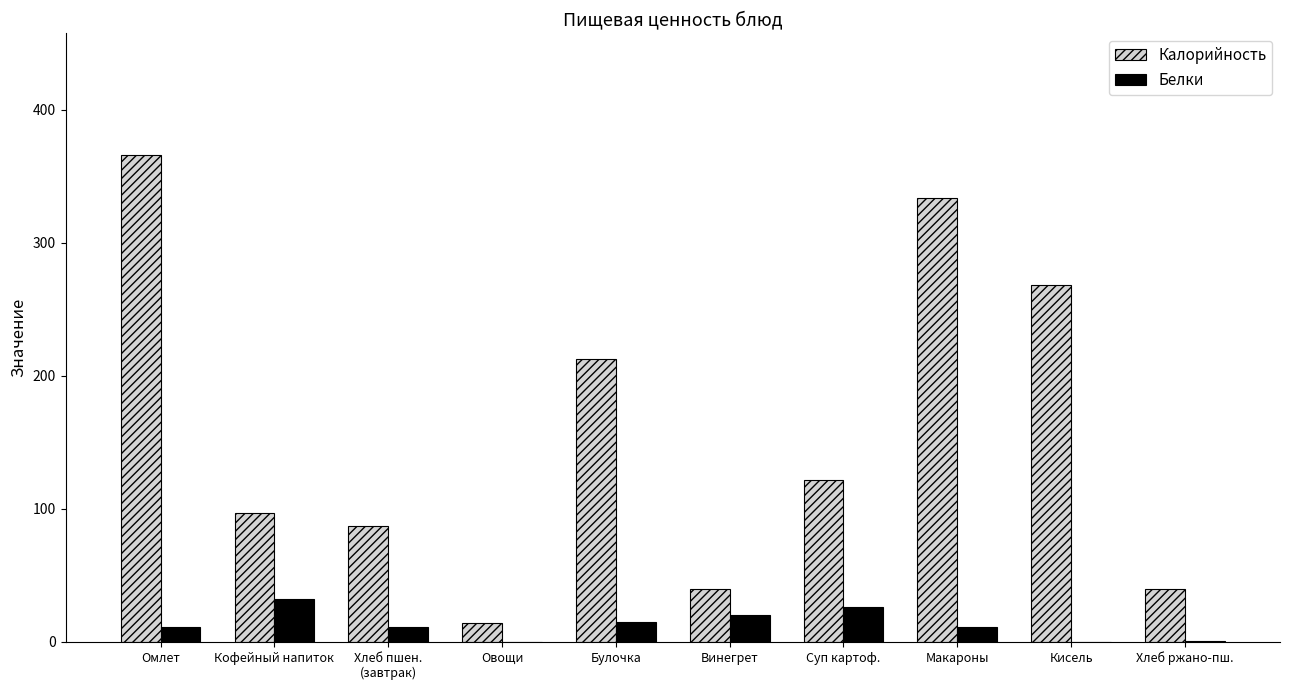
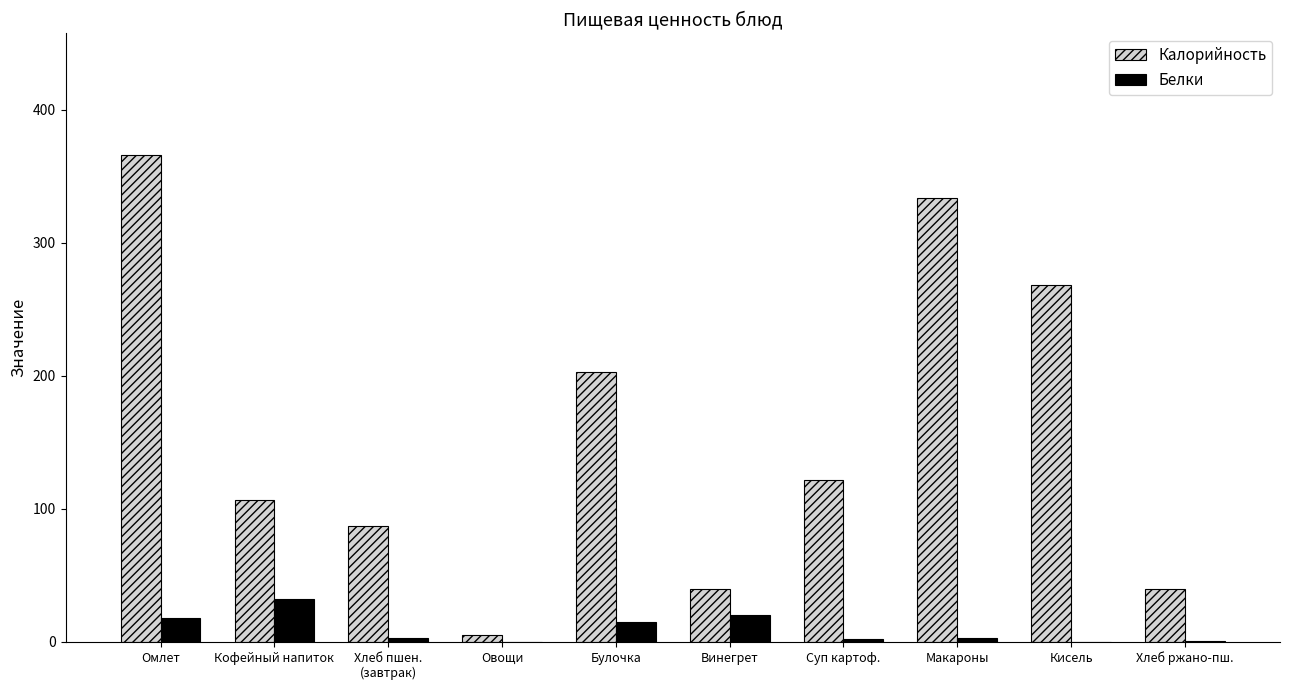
Белки, Омлет: 11 -> 18
Калорийность, Кофейный напиток: 97 -> 107
Белки, Хлеб пшен. (завтрак): 11 -> 3
Калорийность, Овощи: 14 -> 5
Калорийность, Булочка: 213 -> 203
Белки, Суп картоф.: 26 -> 2
Белки, Макароны: 11 -> 3
